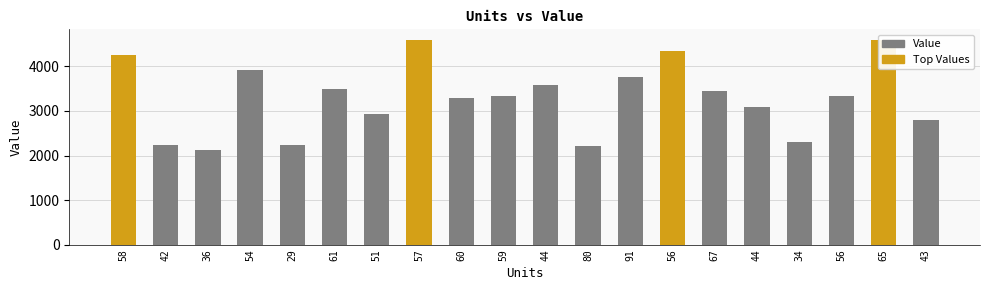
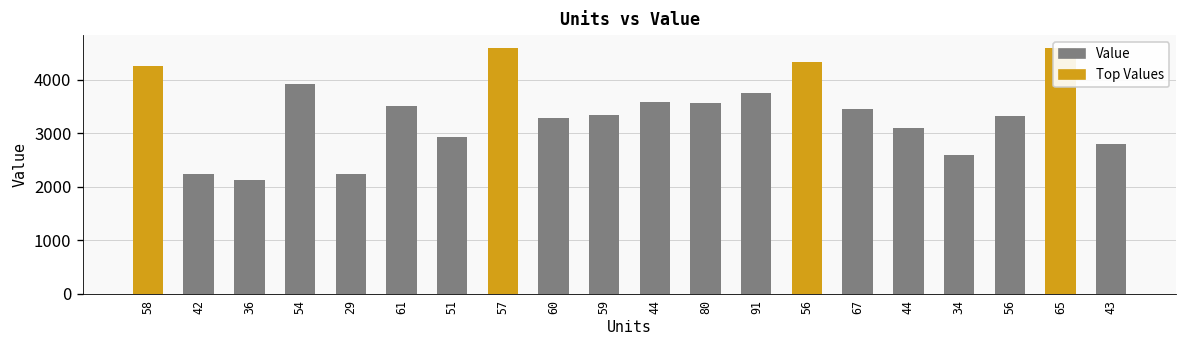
80: 2200 -> 3600
34: 2300 -> 2600
